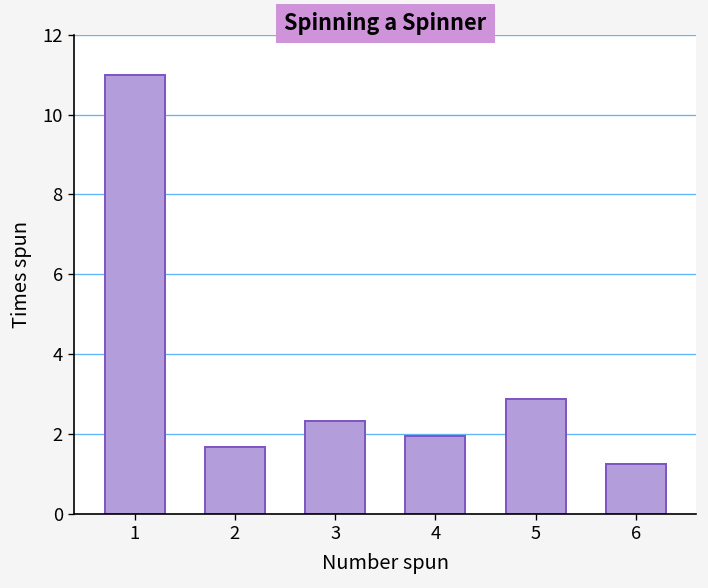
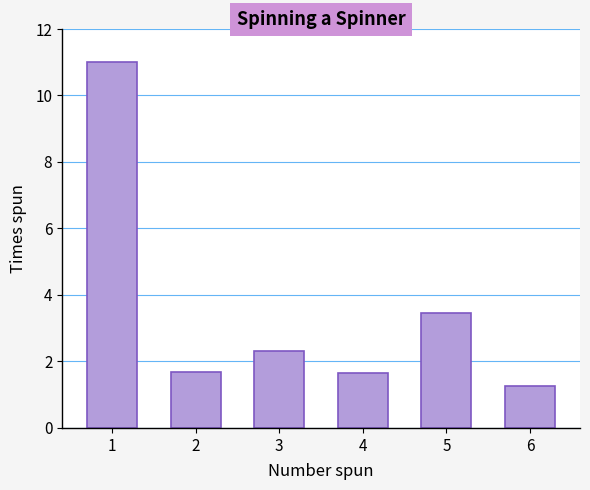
4: 1.9 -> 1.6
5: 2.9 -> 3.5
